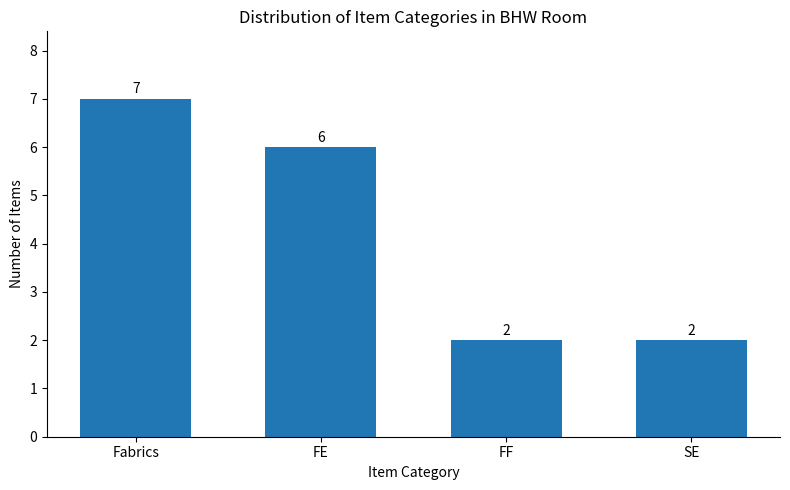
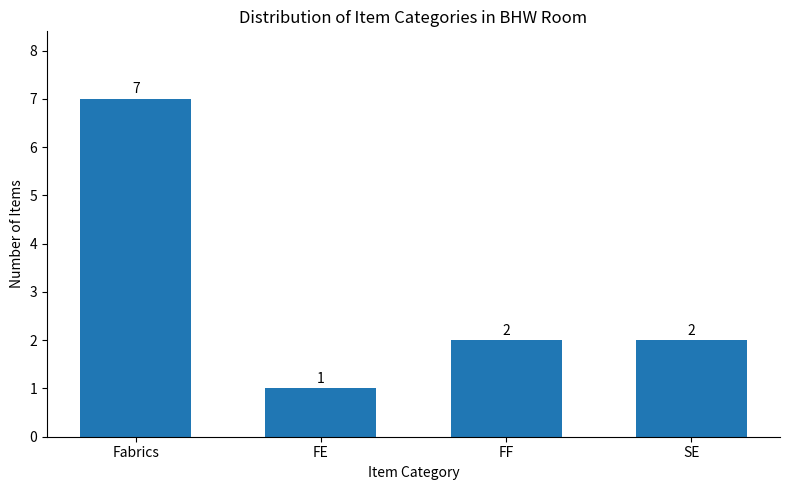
FE: 6 -> 1
